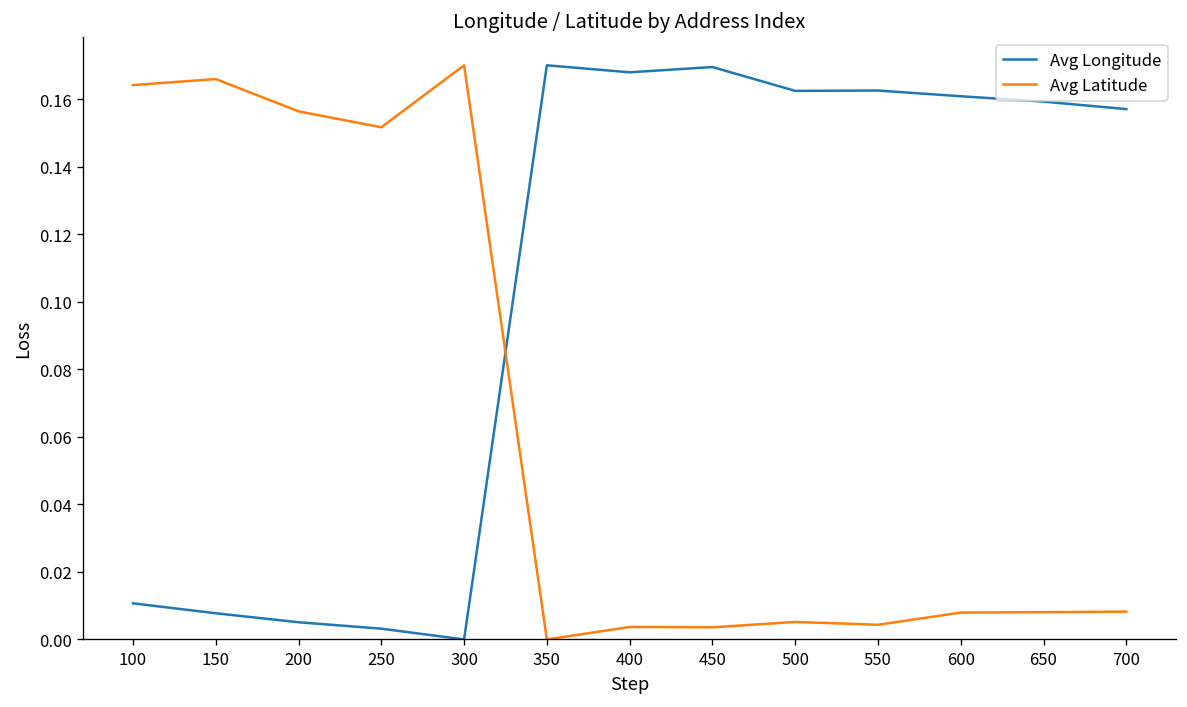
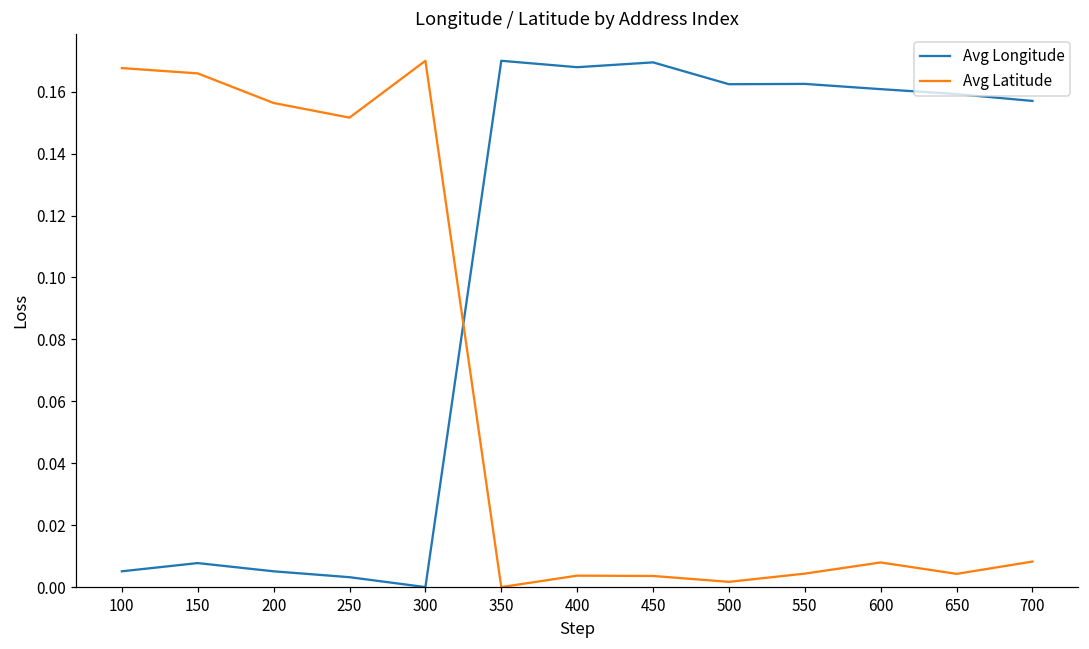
Avg Longitude, 100: 0.011 -> 0.005
Avg Latitude, 100: 0.164 -> 0.168
Avg Latitude, 500: 0.005 -> 0.002
Avg Latitude, 650: 0.008 -> 0.004
